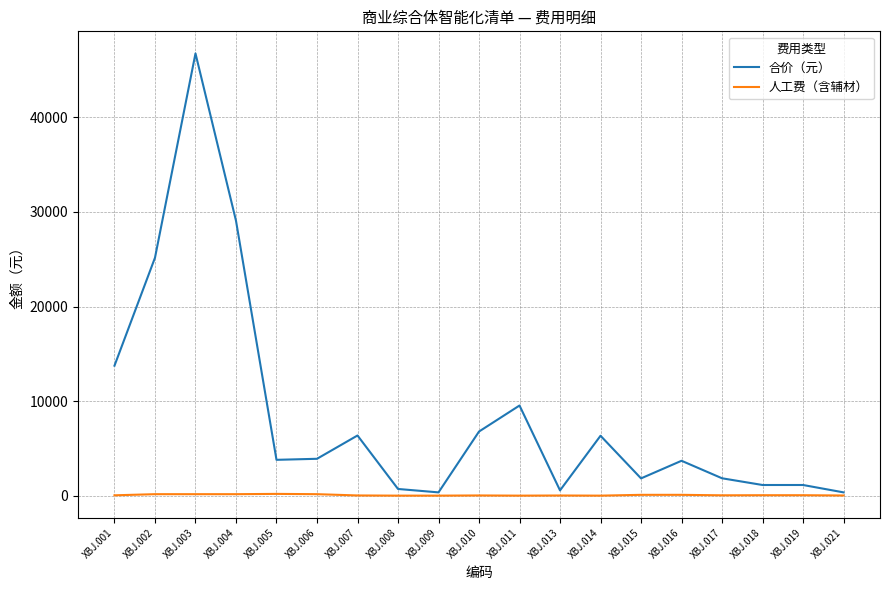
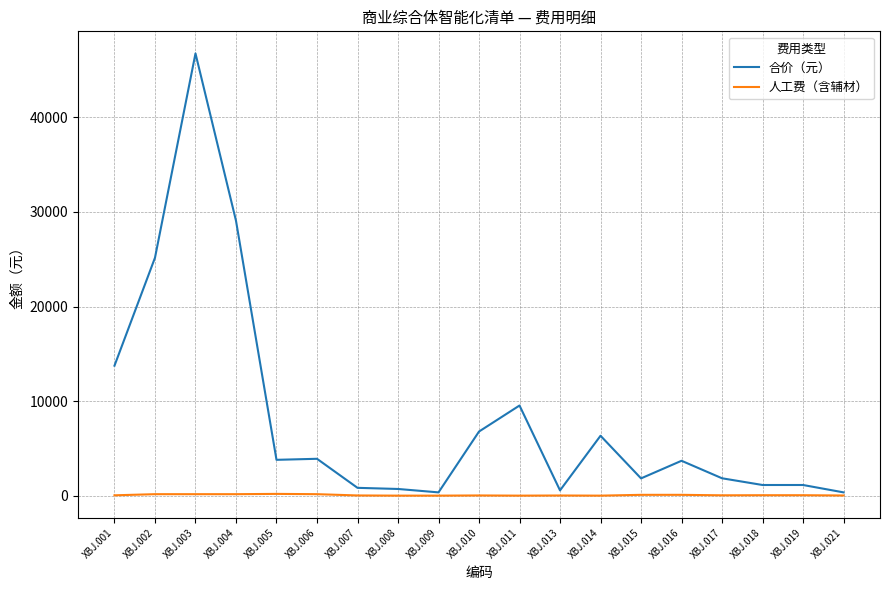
合价（元）, XBJ.007: 6000 -> 1000
